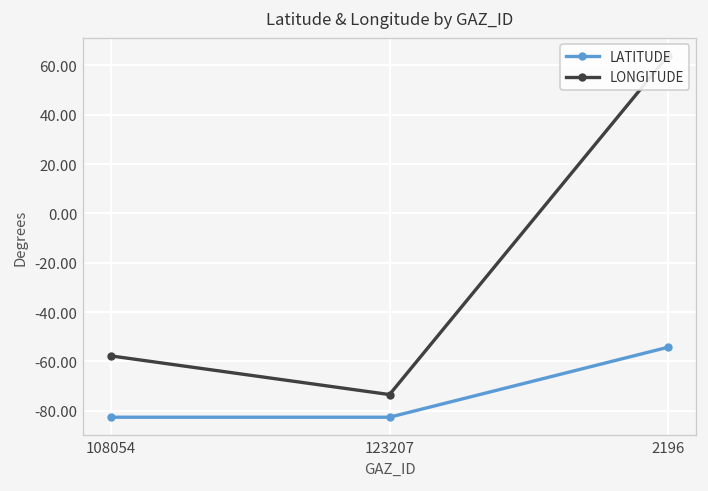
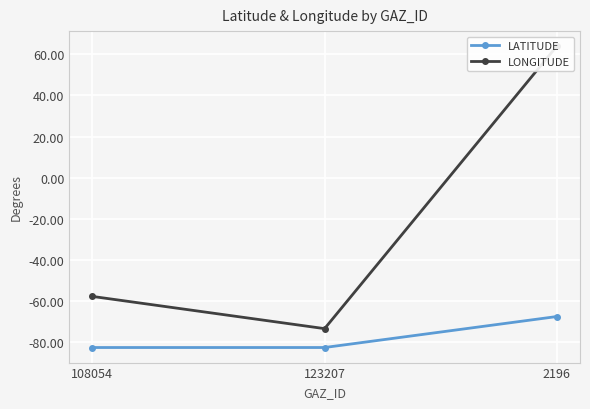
LATITUDE, 2196: -54 -> -68
